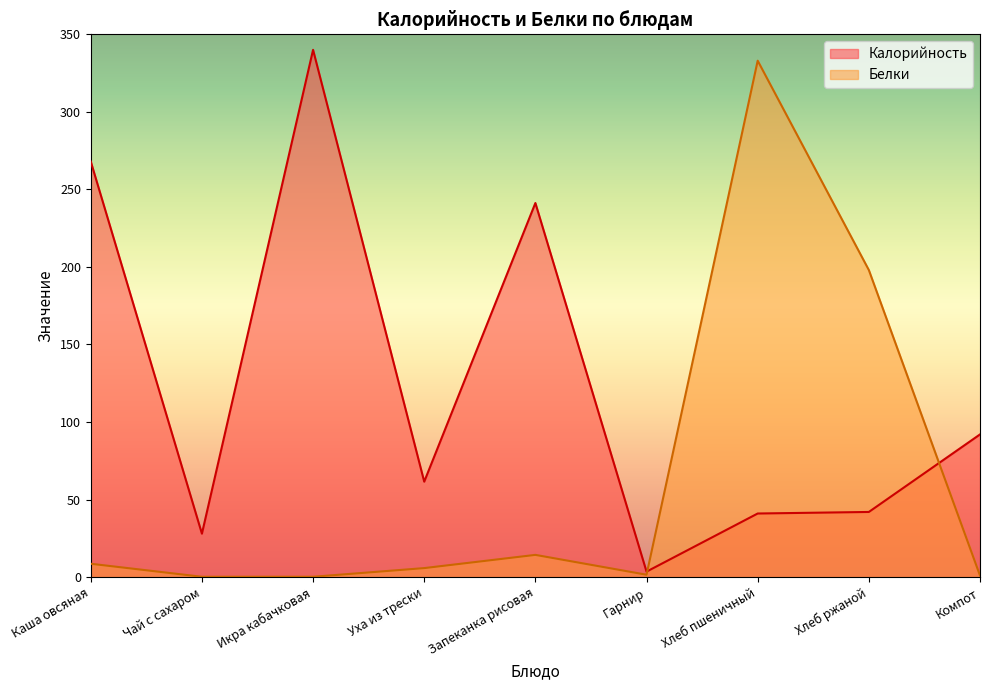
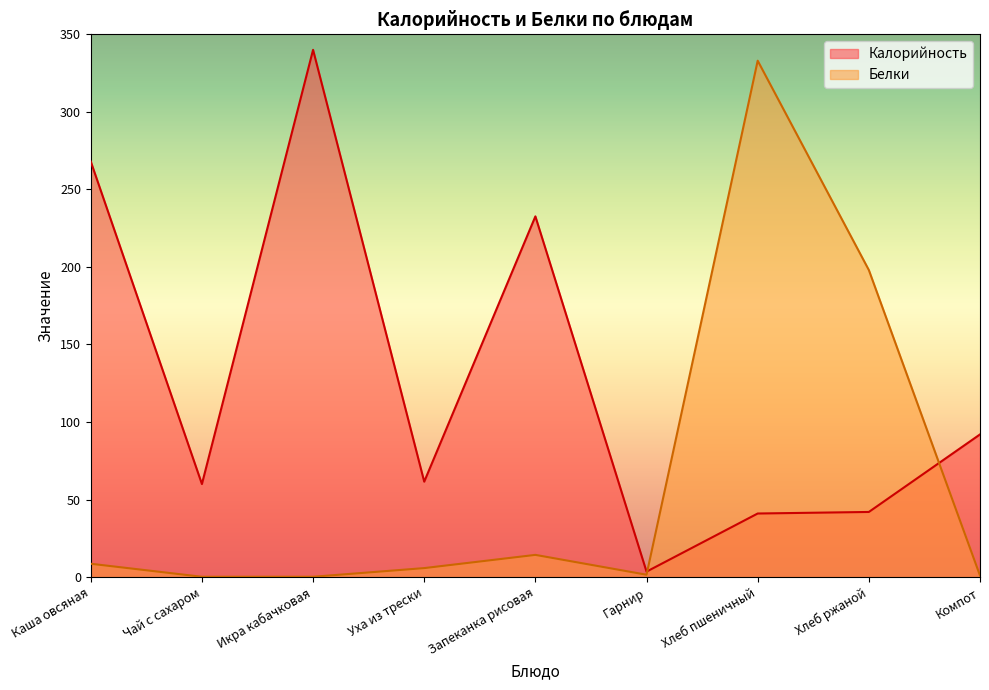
Калорийность, Чай с сахаром: 28 -> 60
Калорийность, Запеканка рисовая: 241 -> 233
